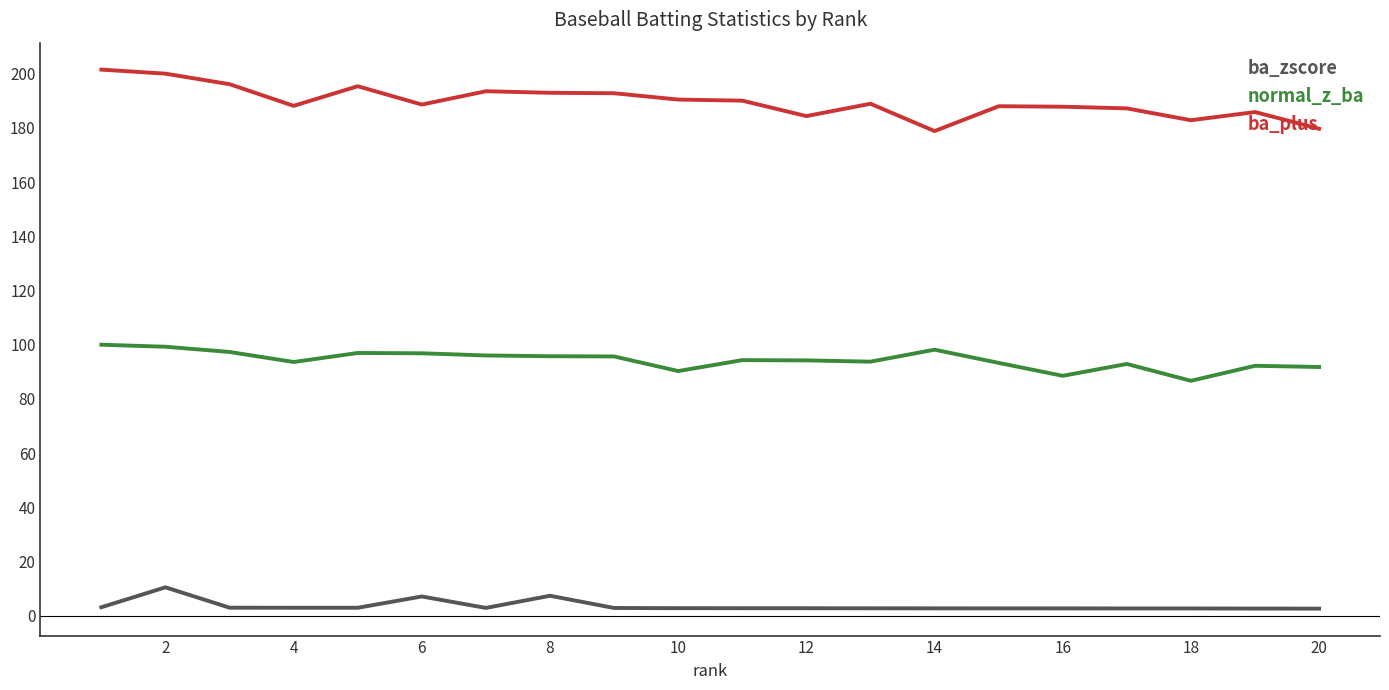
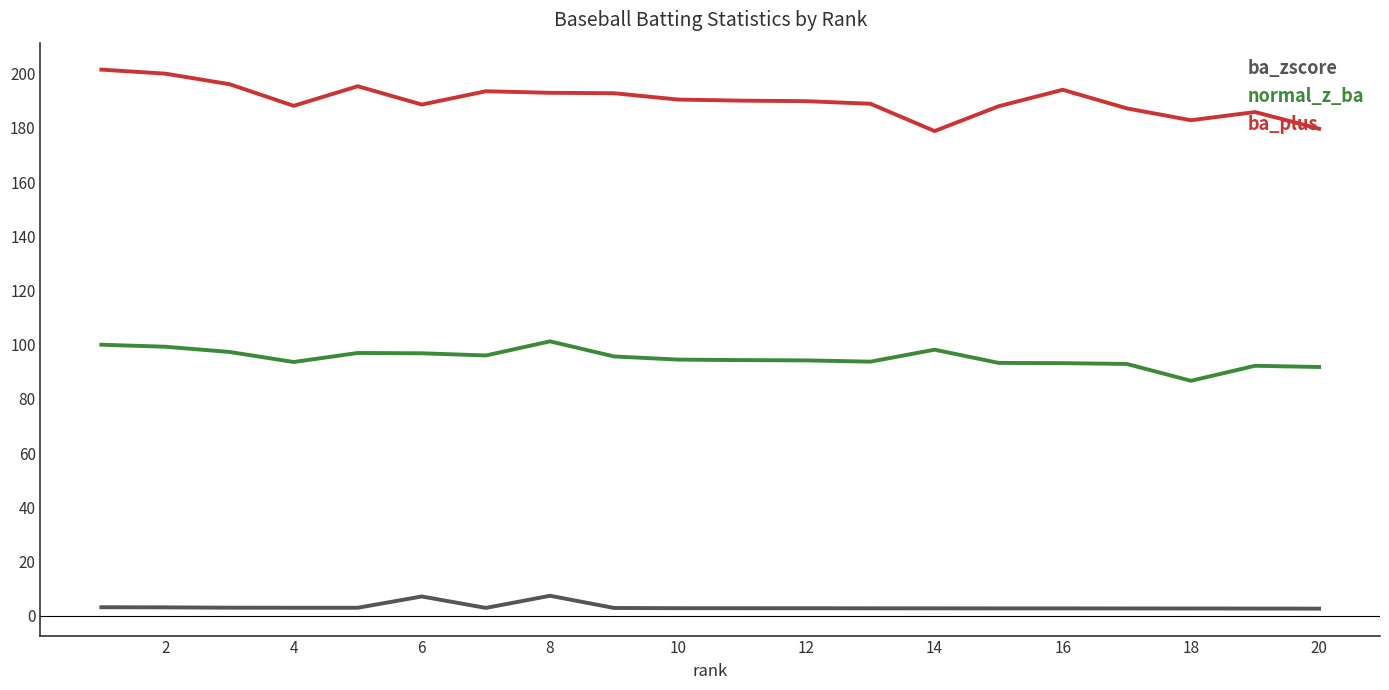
ba_zscore, 2: 11 -> 3
normal_z_ba, 8: 96 -> 101
normal_z_ba, 10: 90 -> 95
ba_plus, 12: 184 -> 190
normal_z_ba, 16: 89 -> 93
ba_plus, 16: 188 -> 194
